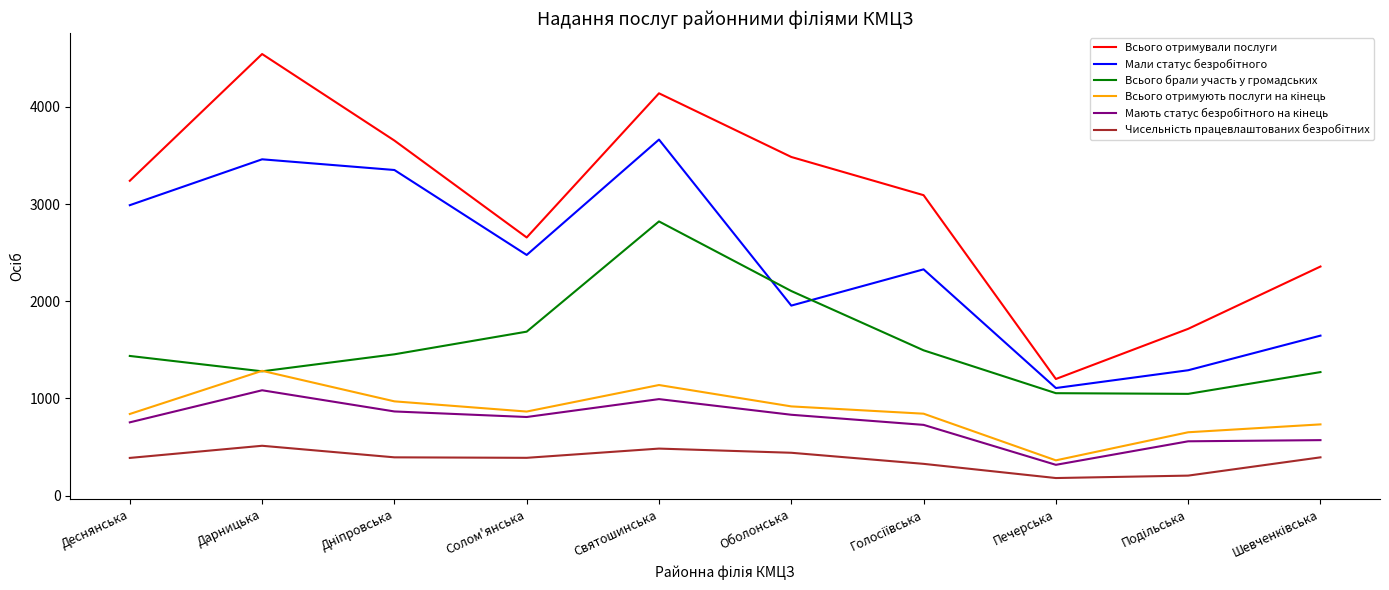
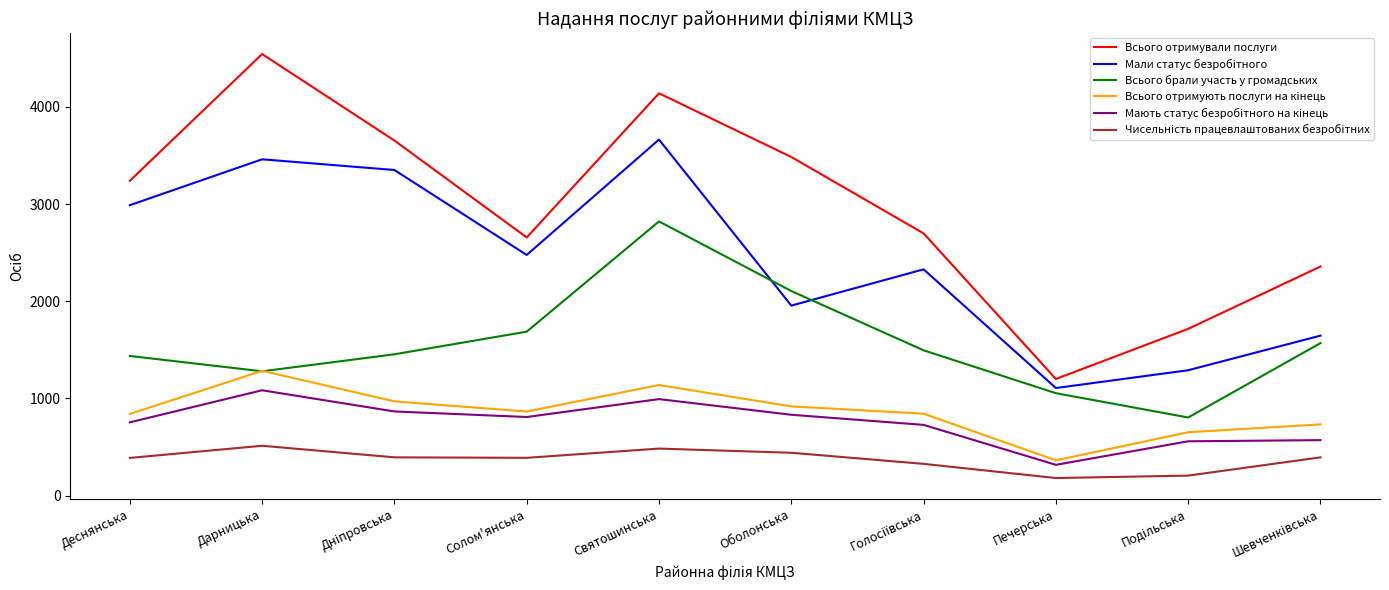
Всього отримували послуги, Голосіївська: 3100 -> 2700
Всього брали участь у громадських, Подільська: 1000 -> 800
Всього брали участь у громадських, Шевченківська: 1300 -> 1600
